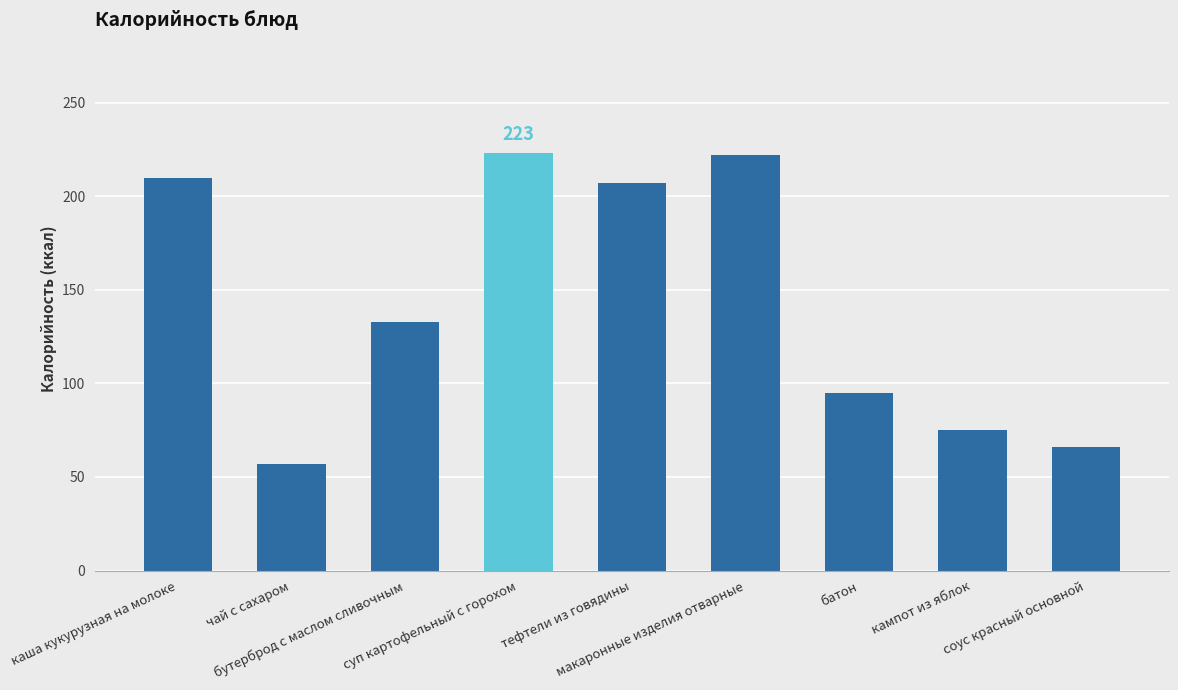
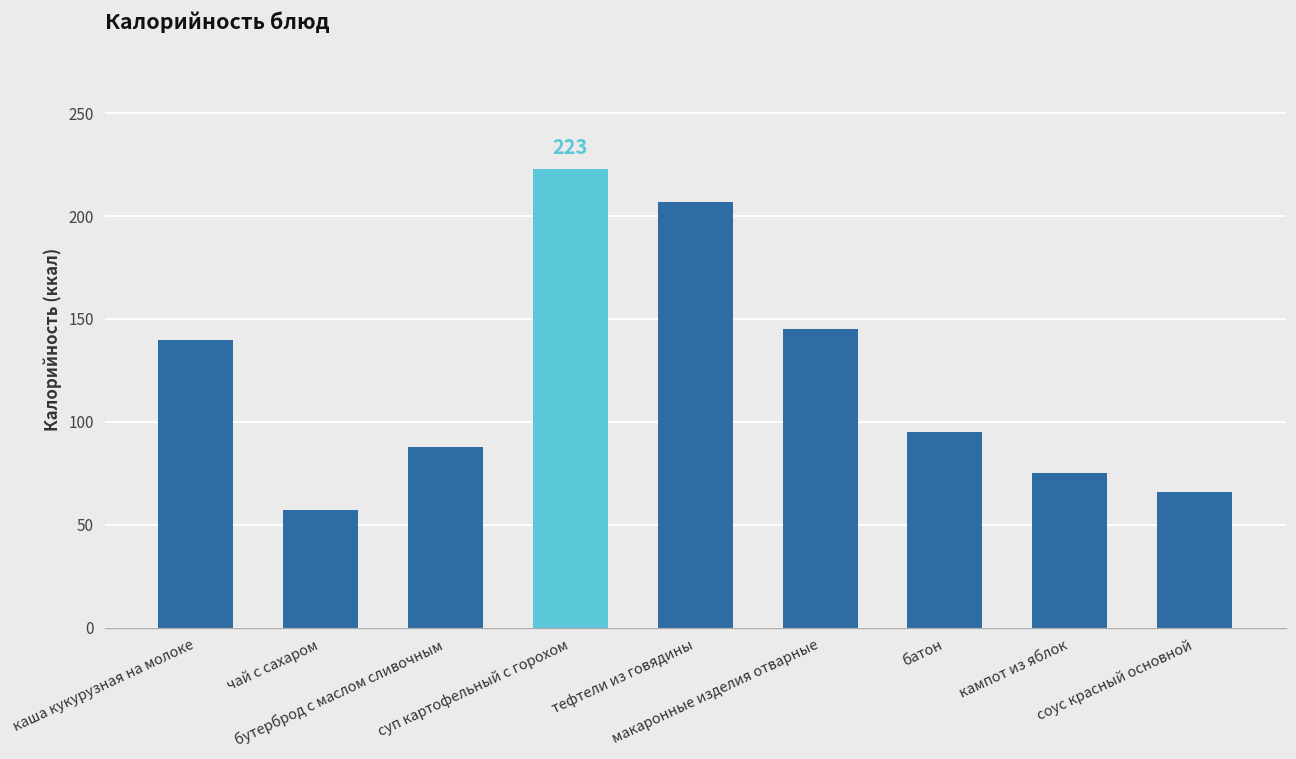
каша кукурузная на молоке: 210 -> 140
бутерброд с маслом сливочным: 133 -> 88
макаронные изделия отварные: 222 -> 145
